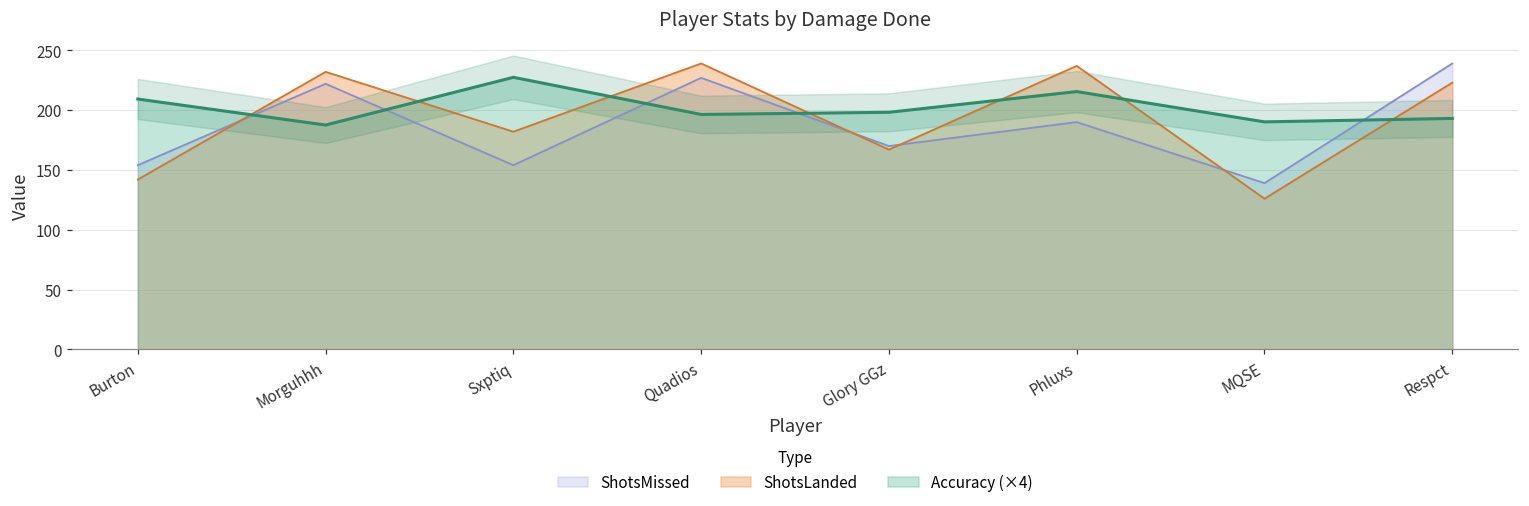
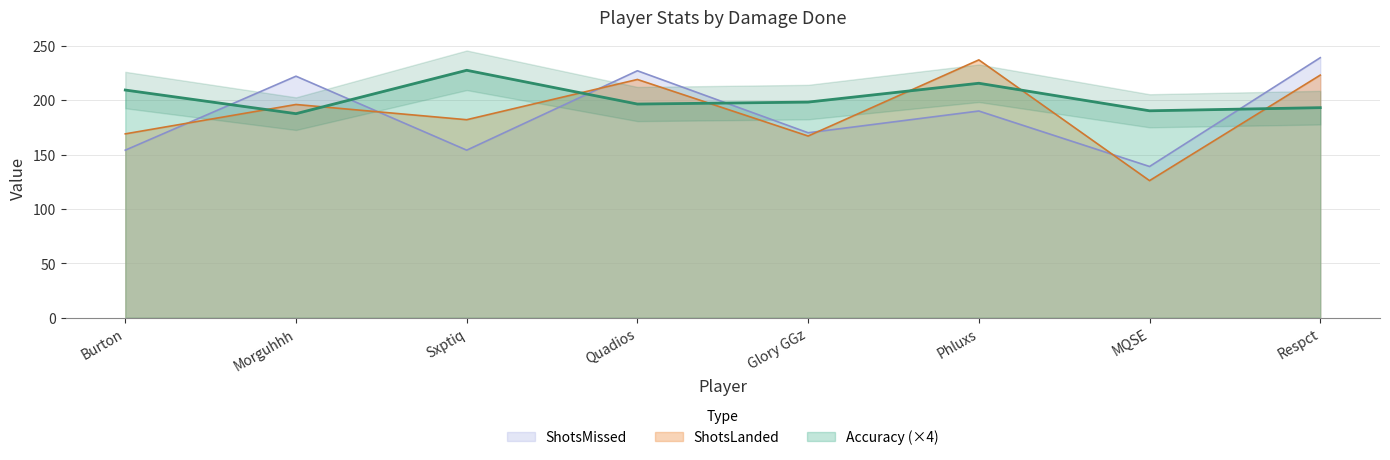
ShotsLanded, Burton: 142 -> 169
ShotsLanded, Morguhhh: 232 -> 196
ShotsLanded, Quadios: 239 -> 219
